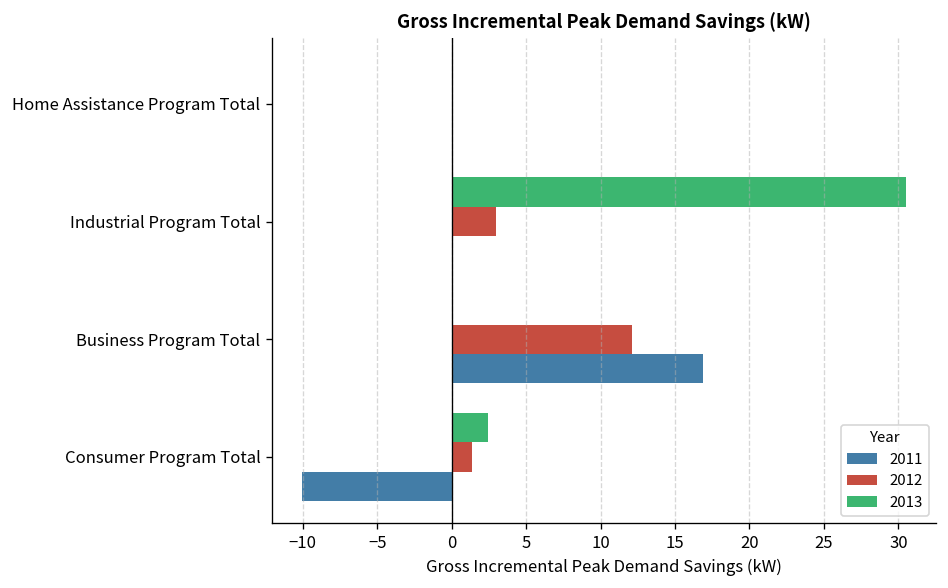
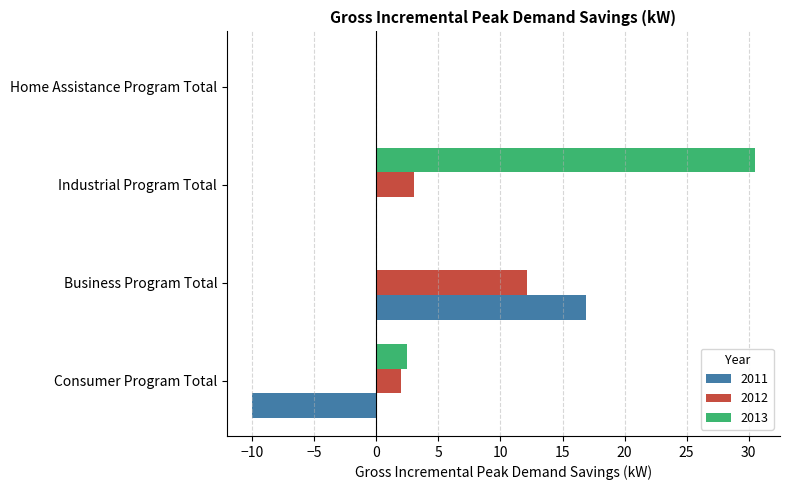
2012, Consumer Program Total: 1.4 -> 2.0
